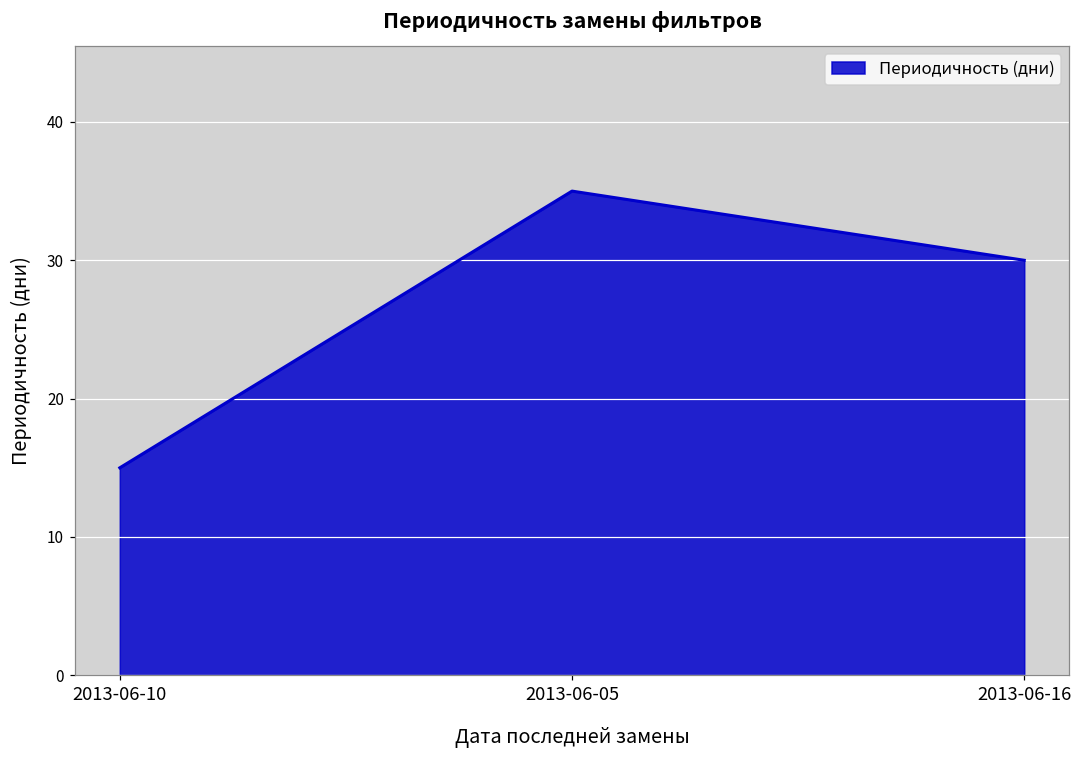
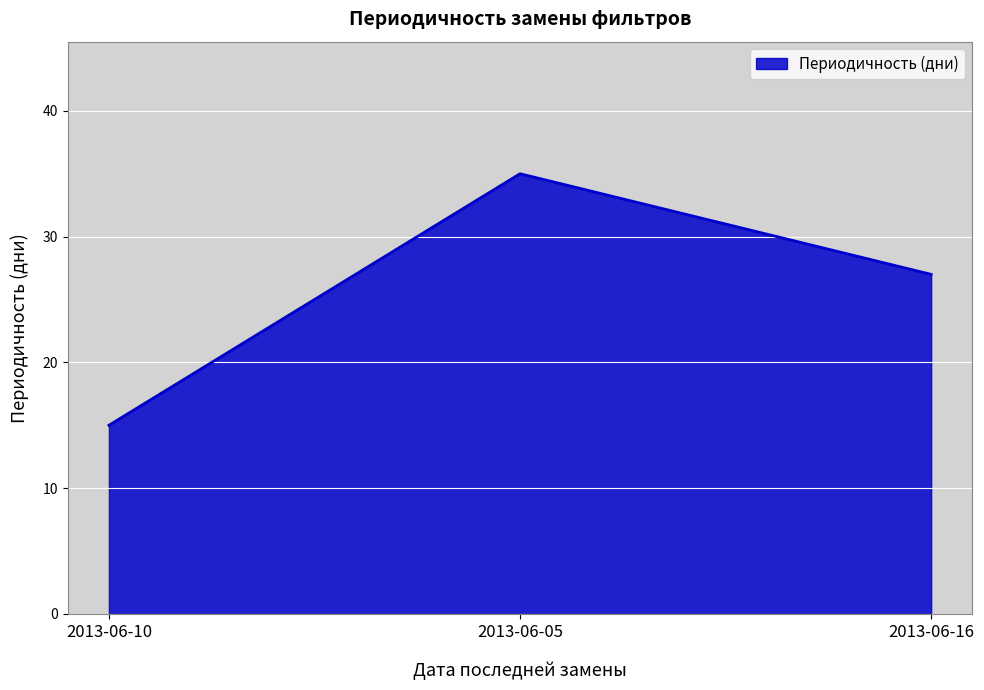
2013-06-16: 30 -> 27
